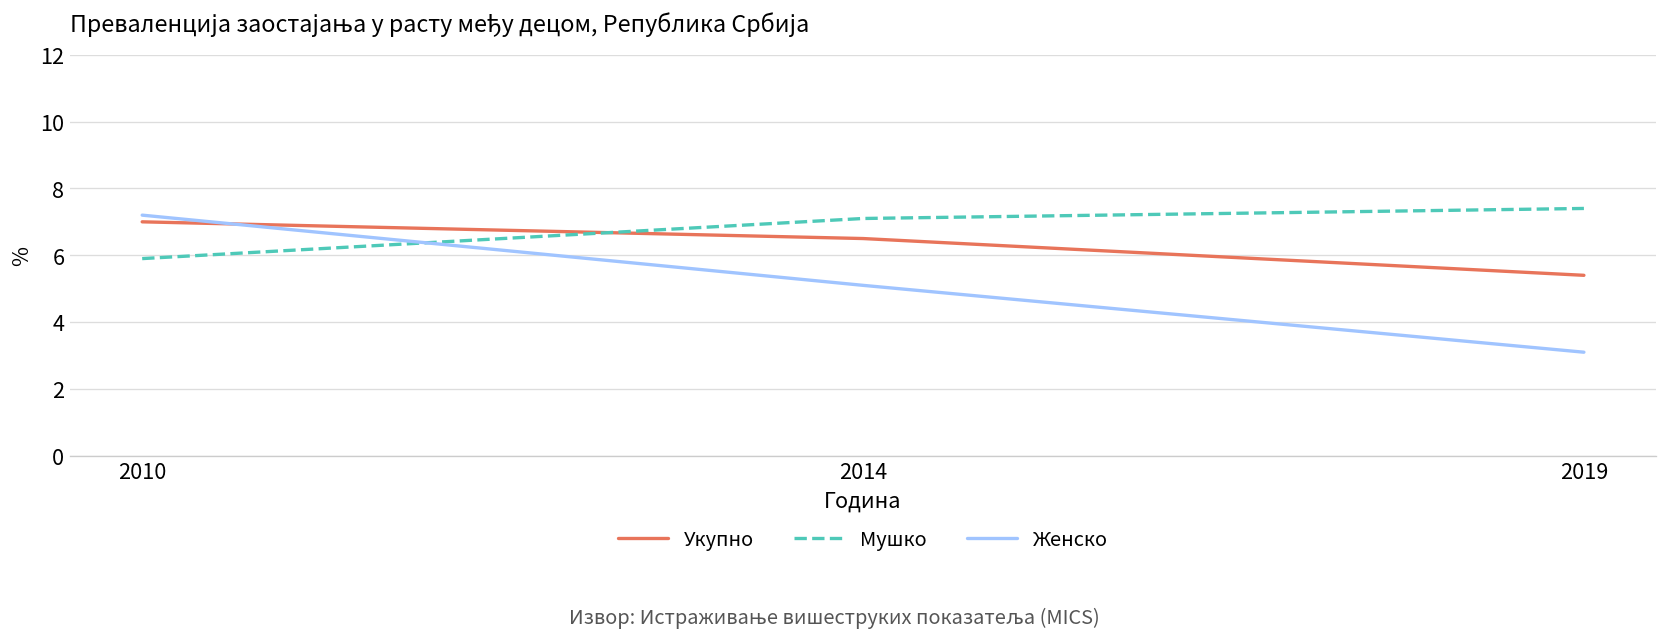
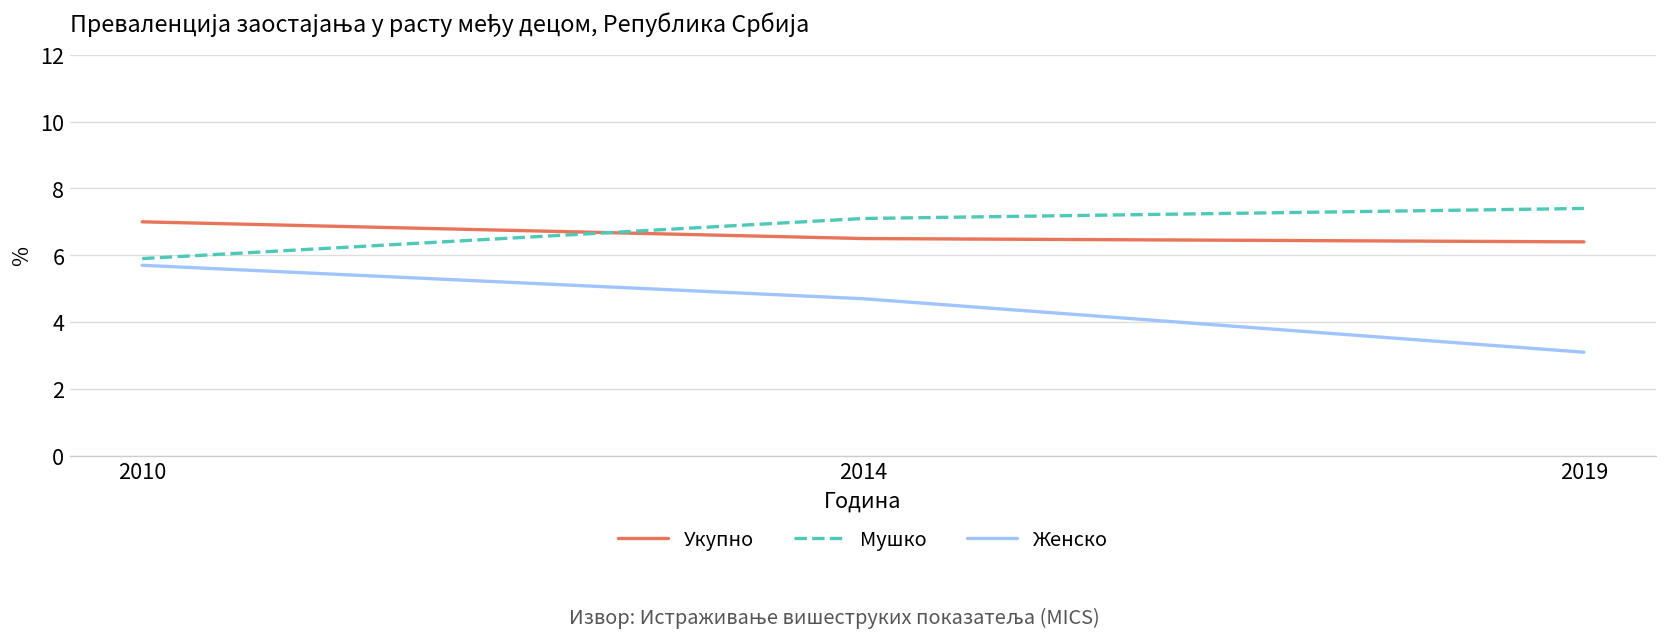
Женско, 2010: 7.2 -> 5.7
Женско, 2014: 5.1 -> 4.7
Укупно, 2019: 5.4 -> 6.4
